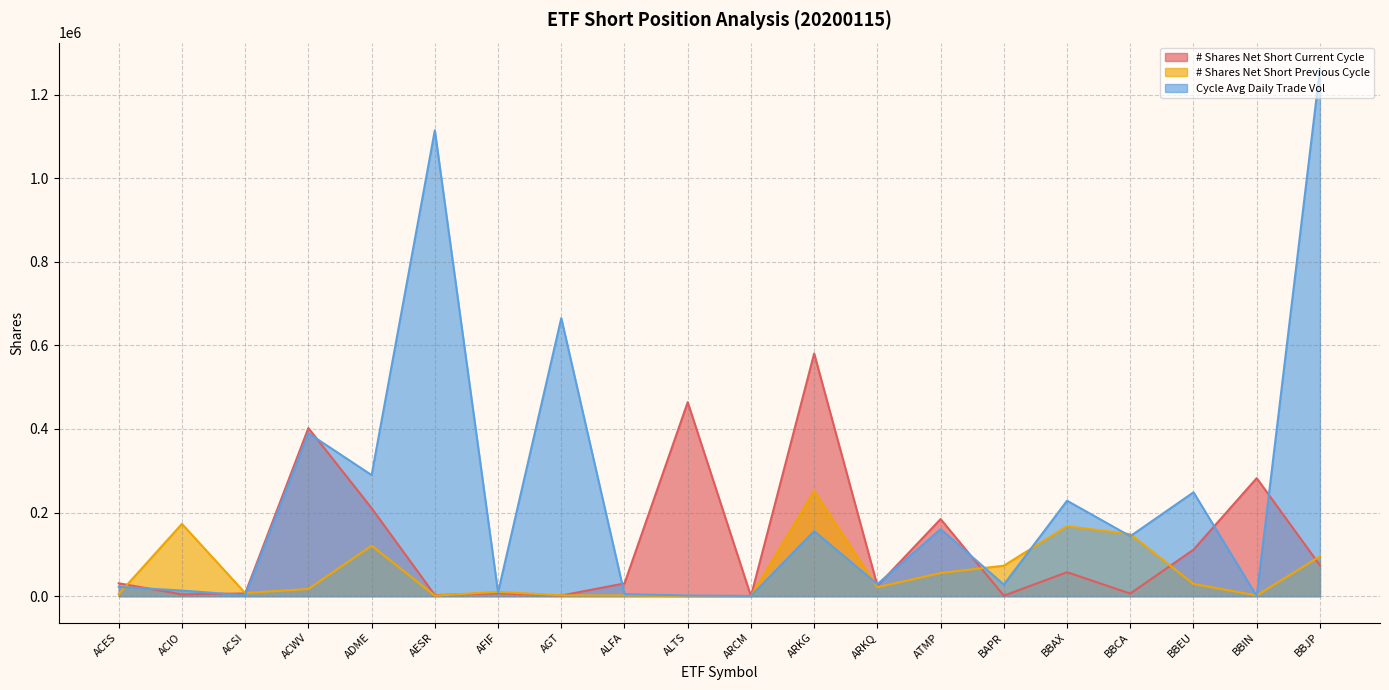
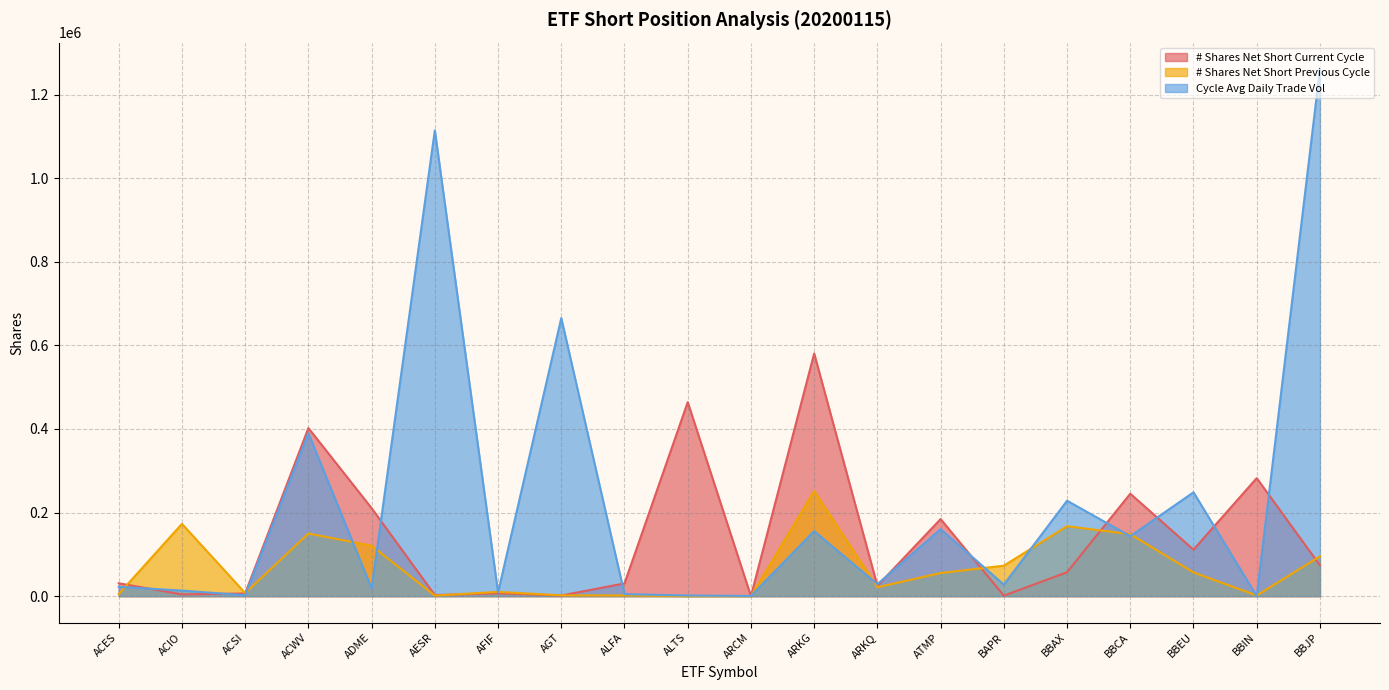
# Shares Net Short Previous Cycle, ACWV: 20000 -> 150000
Cycle Avg Daily Trade Vol, ADME: 290000 -> 20000
# Shares Net Short Current Cycle, BBCA: 10000 -> 250000
# Shares Net Short Previous Cycle, BBEU: 30000 -> 60000
